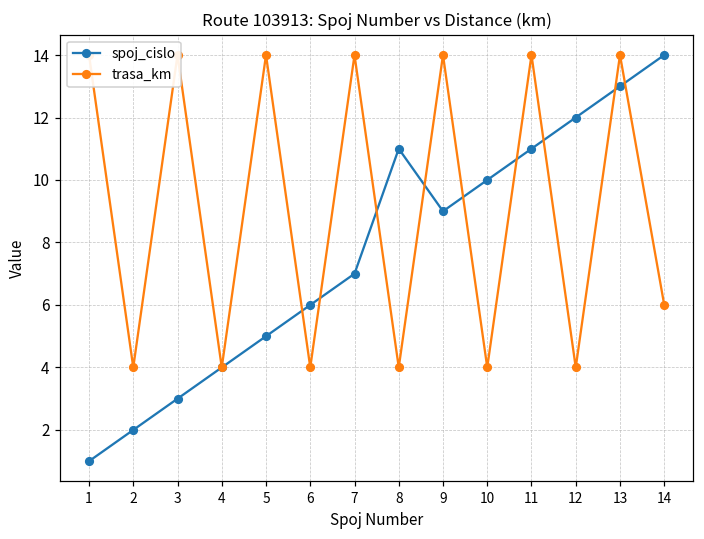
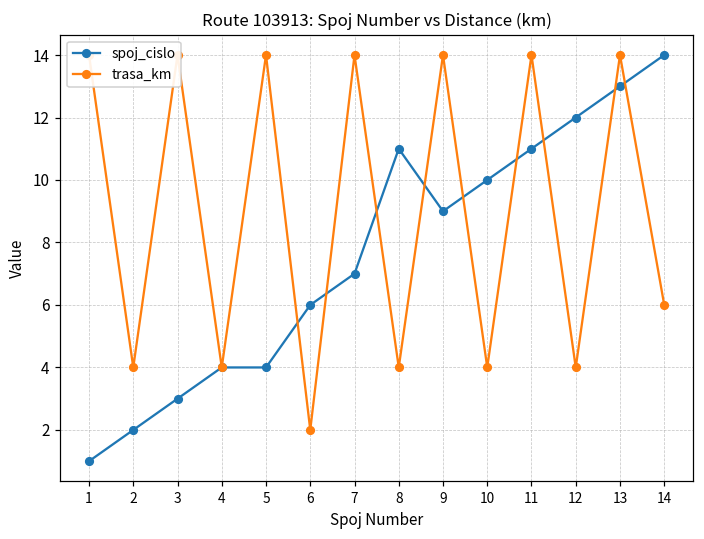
spoj_cislo, 5: 5 -> 4
trasa_km, 6: 4 -> 2
